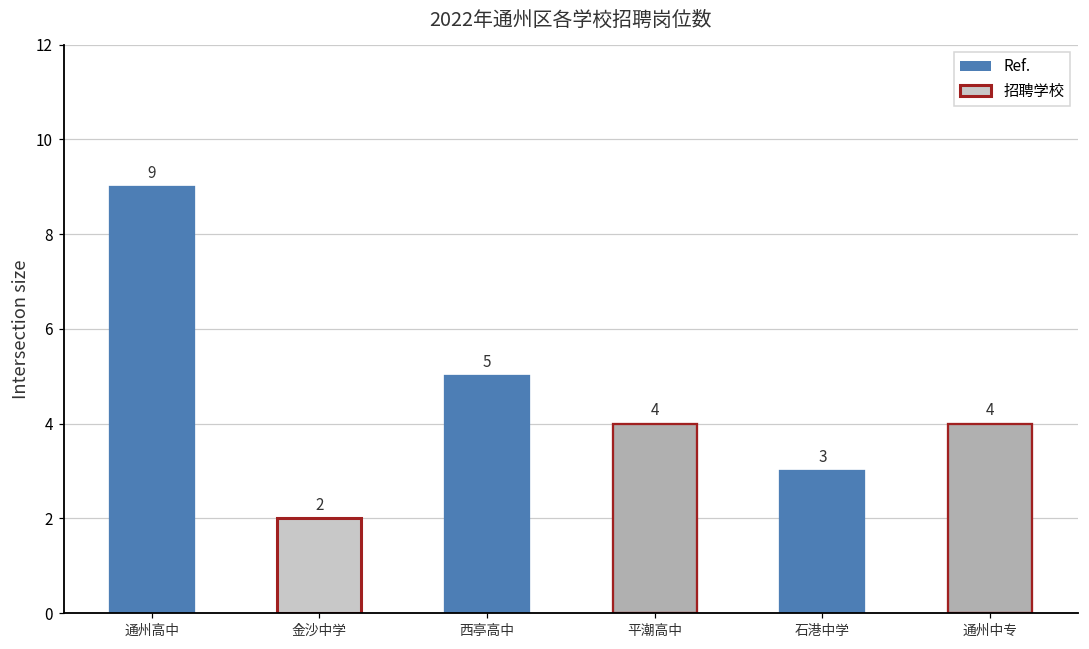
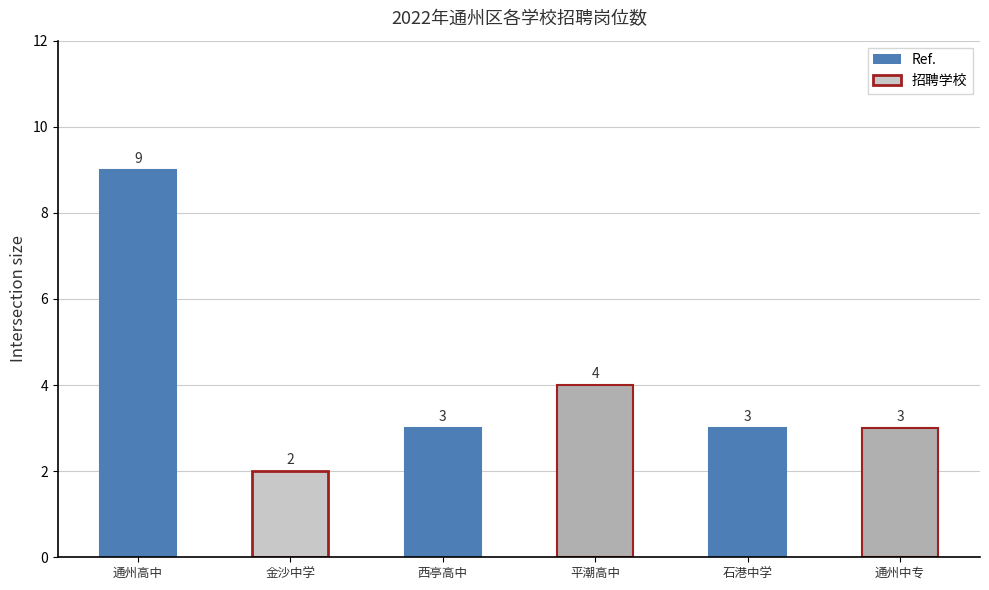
西亭高中: 5 -> 3
通州中专: 4 -> 3
